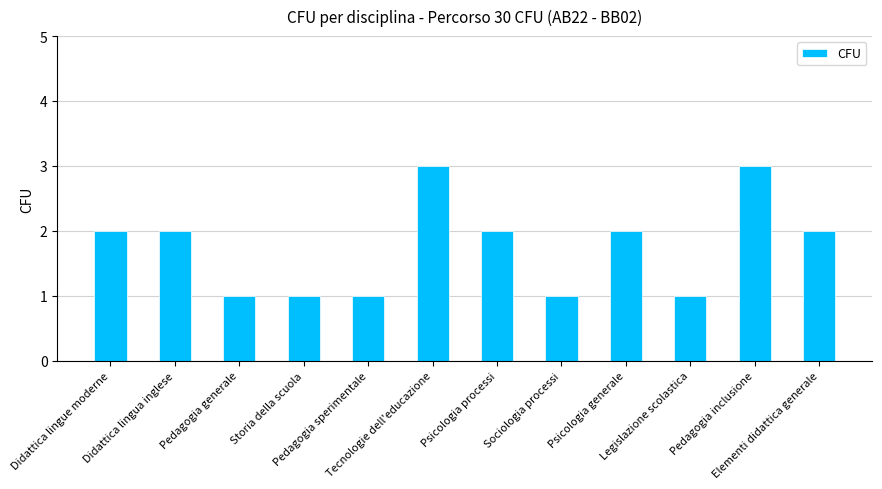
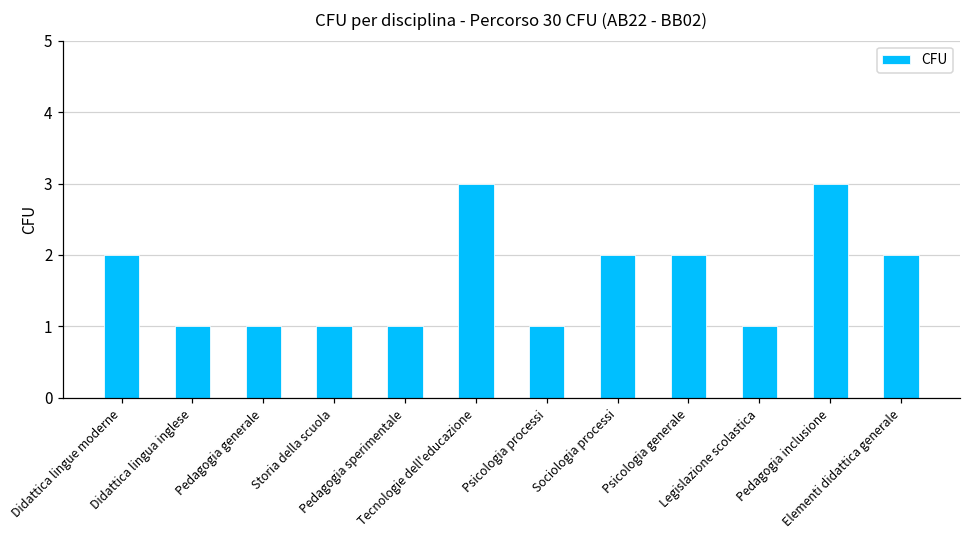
Didattica lingua inglese: 2 -> 1
Psicologia processi: 2 -> 1
Sociologia processi: 1 -> 2
